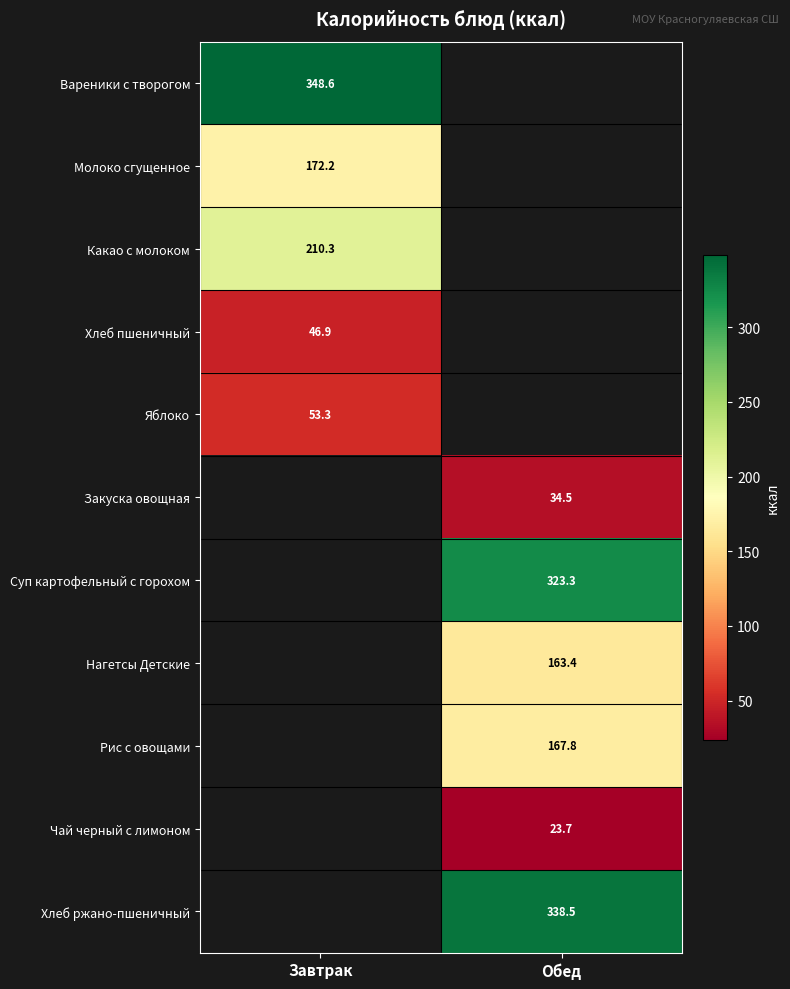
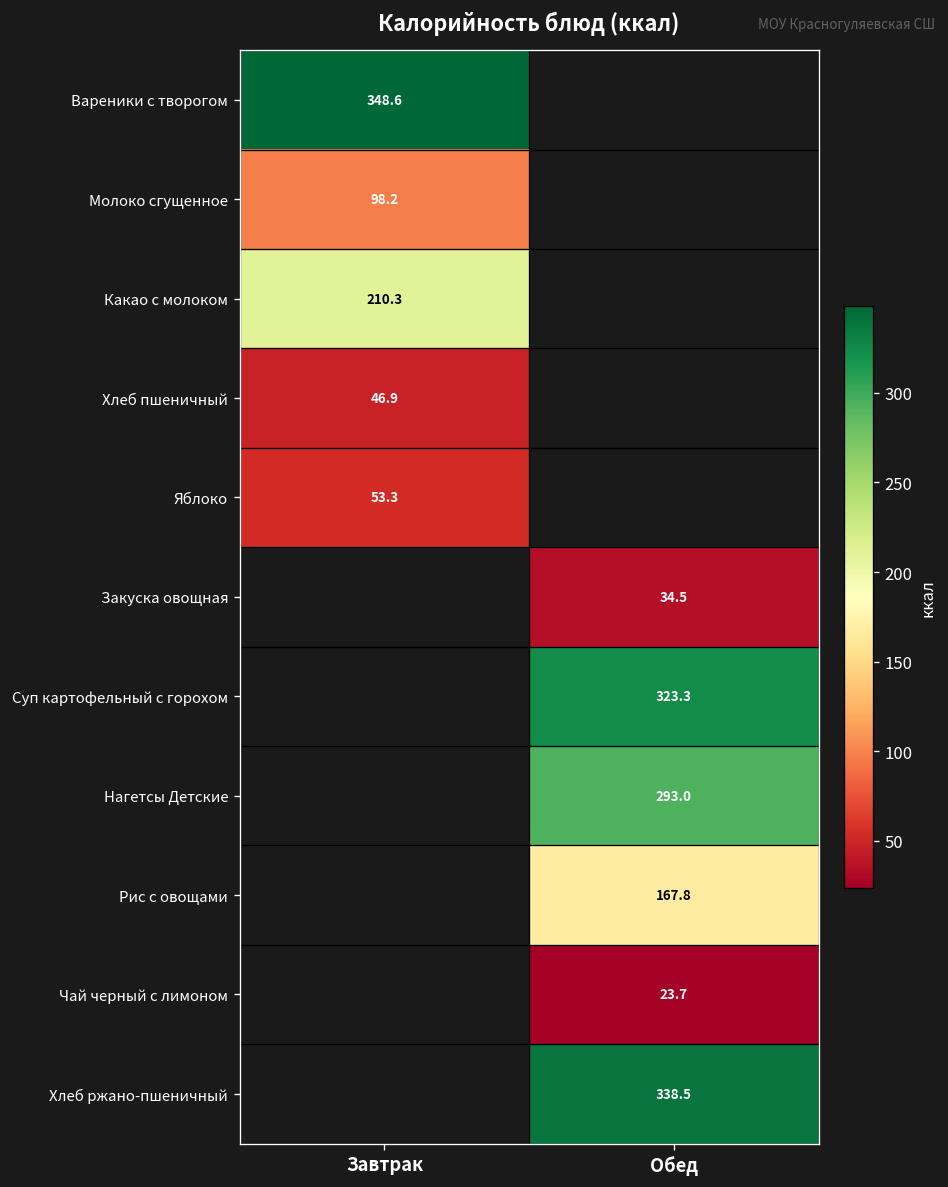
Молоко сгущенное, Завтрак: 172.2 -> 98.2
Нагетсы Детские, Обед: 163.4 -> 293.0
